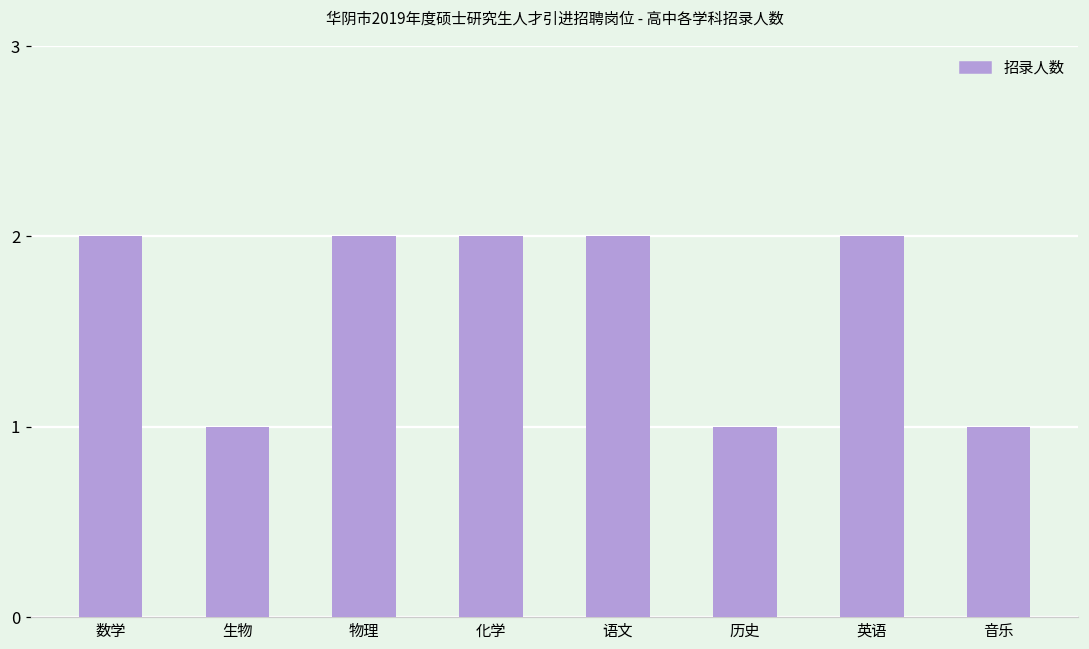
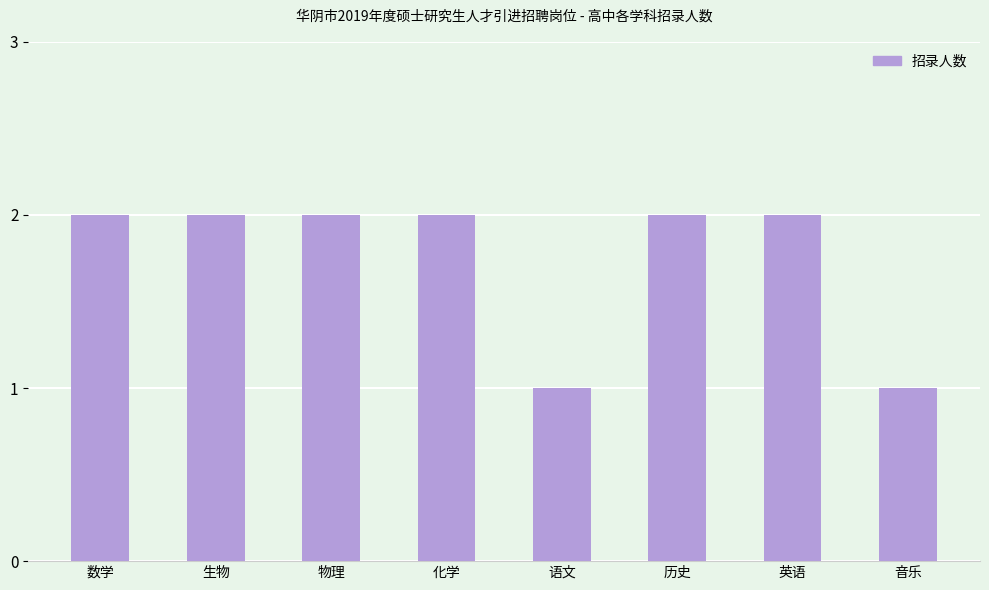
生物: 1 -> 2
语文: 2 -> 1
历史: 1 -> 2
